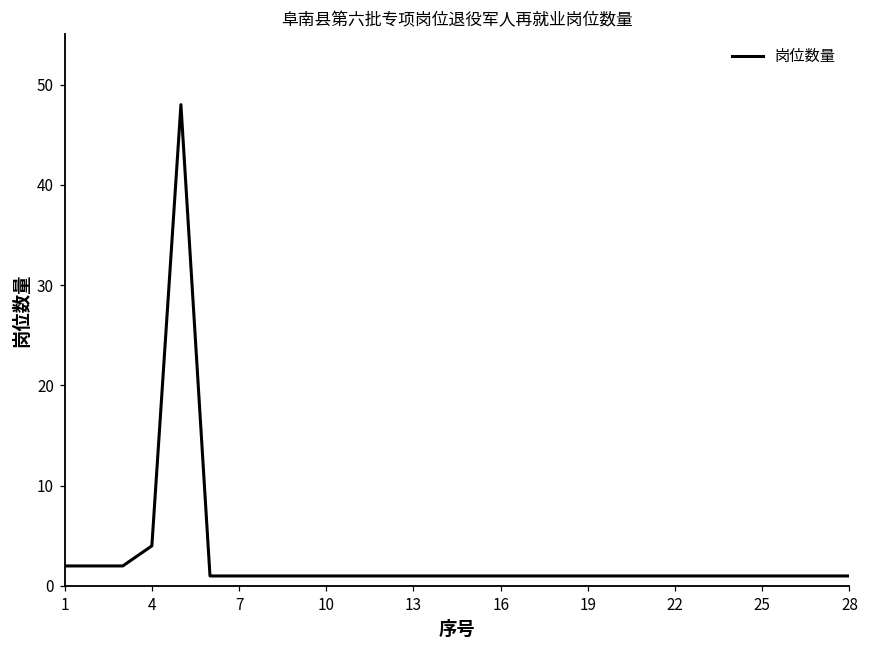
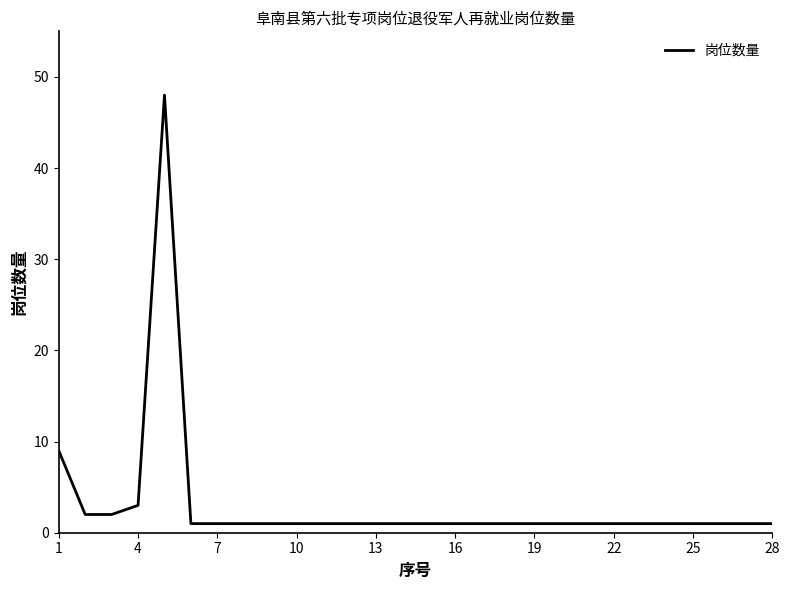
1: 2 -> 9
4: 4 -> 3
